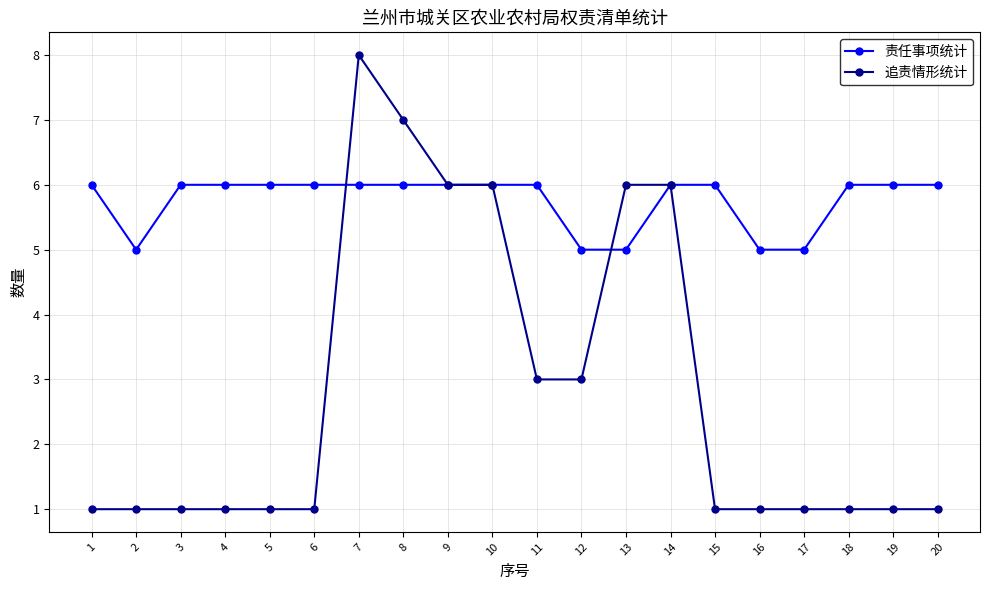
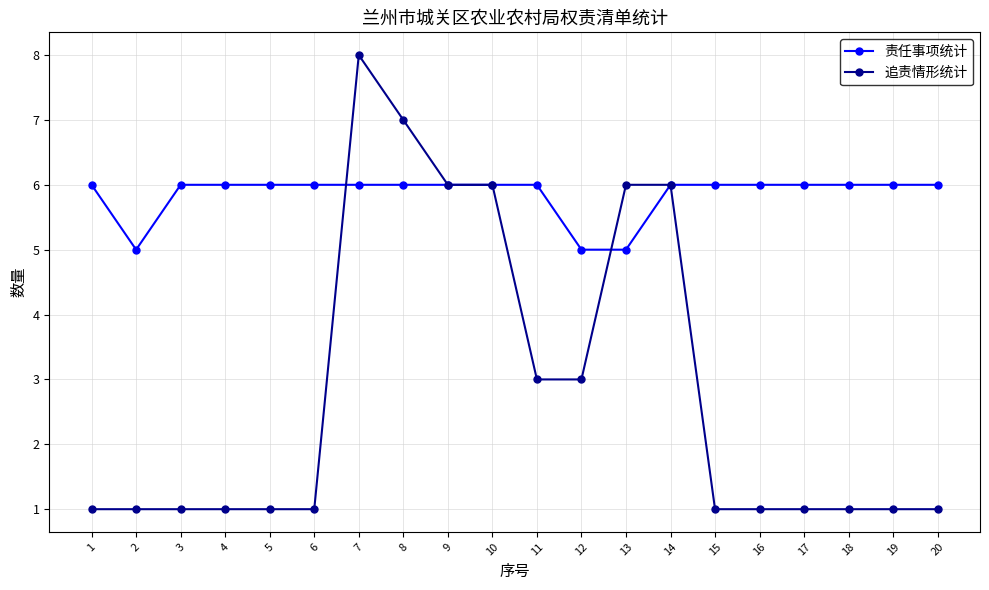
责任事项统计, 16: 5 -> 6
责任事项统计, 17: 5 -> 6
